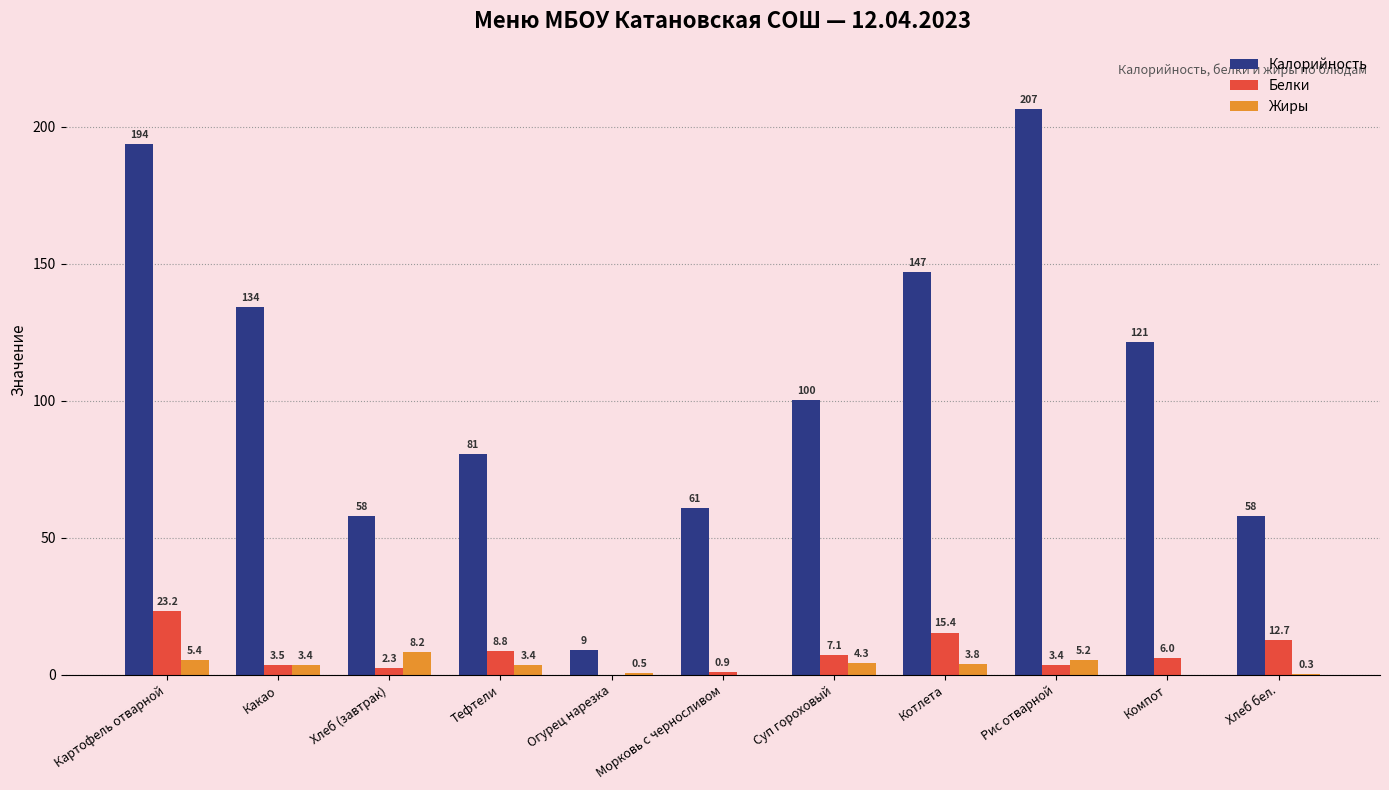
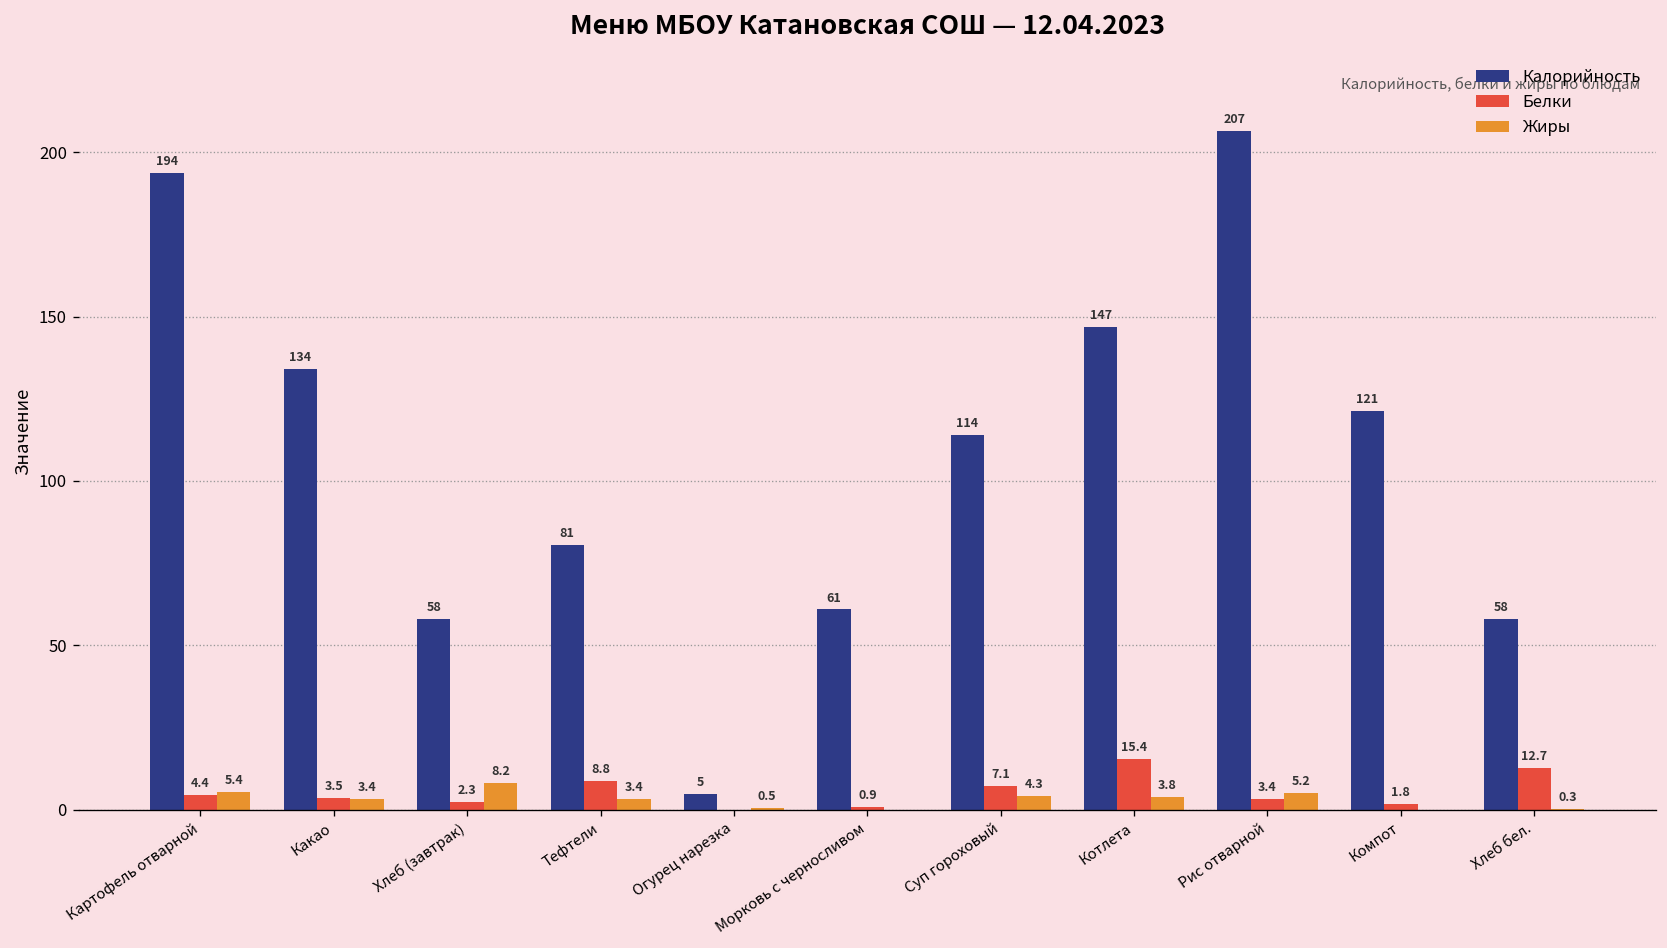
Белки, Картофель отварной: 23.2 -> 4.4
Калорийность, Огурец нарезка: 9 -> 5
Калорийность, Суп гороховый: 100 -> 114
Белки, Компот: 6.0 -> 1.8
